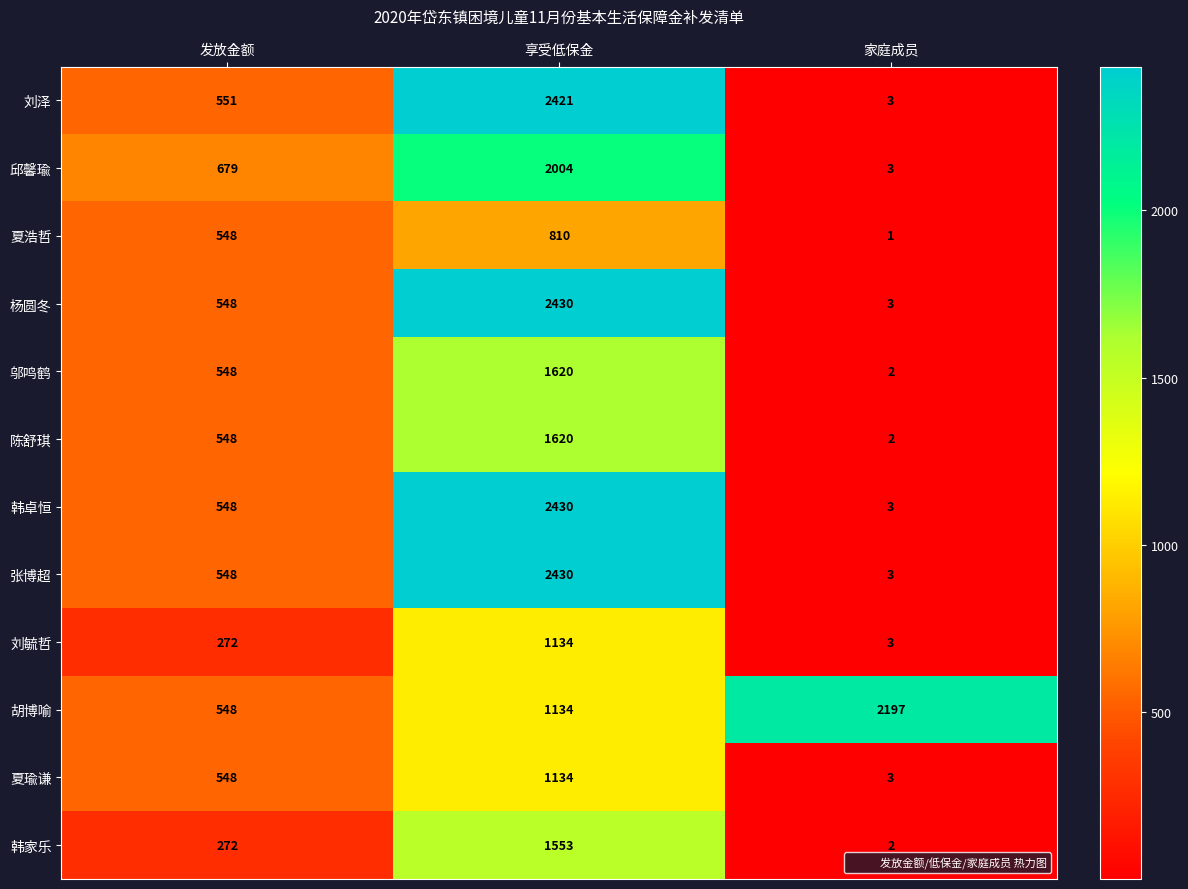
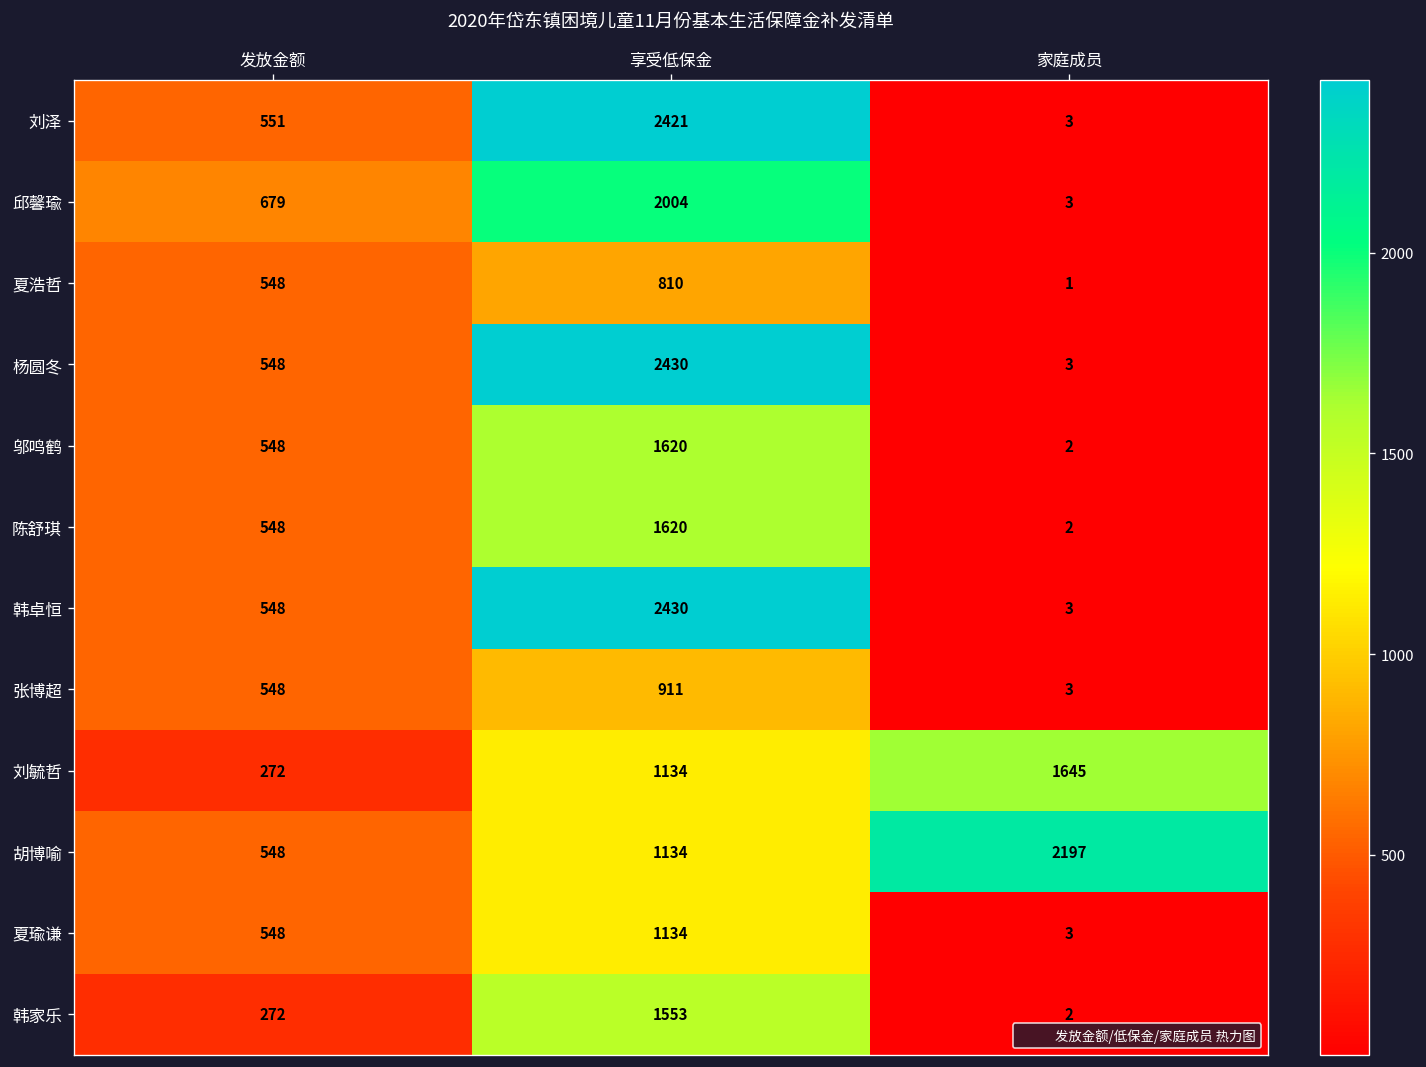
张博超, 享受低保金: 2430 -> 911
刘毓哲, 家庭成员: 3 -> 1645
